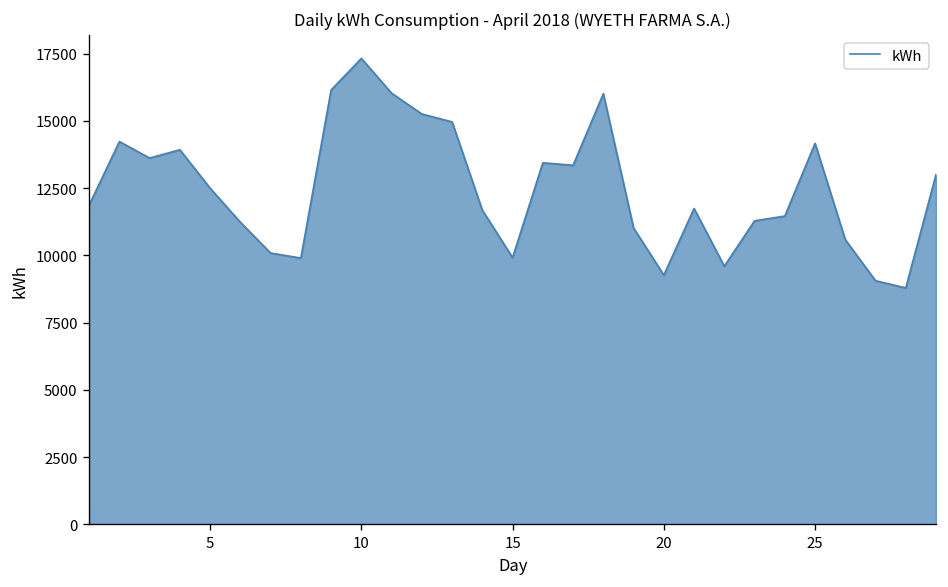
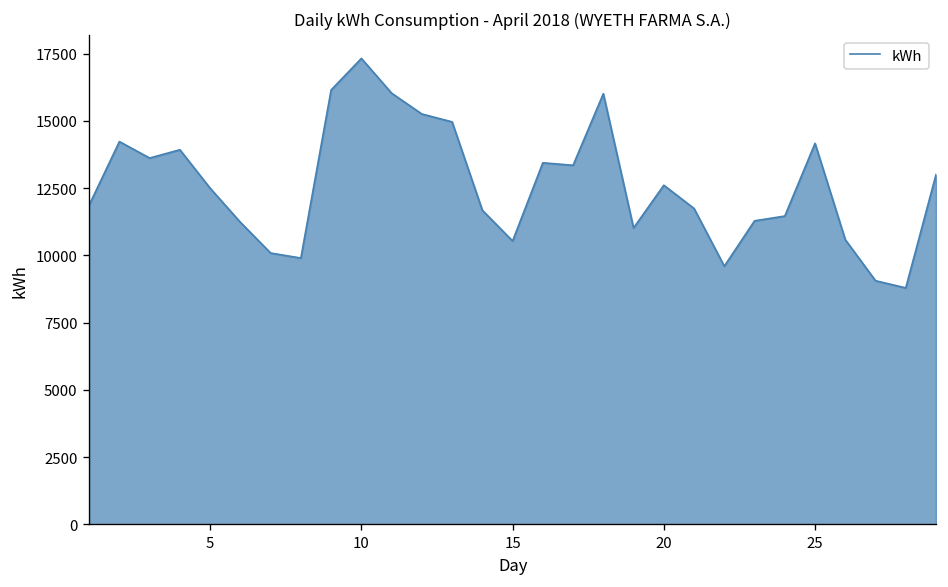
15: 9900 -> 10500
20: 9300 -> 12600
